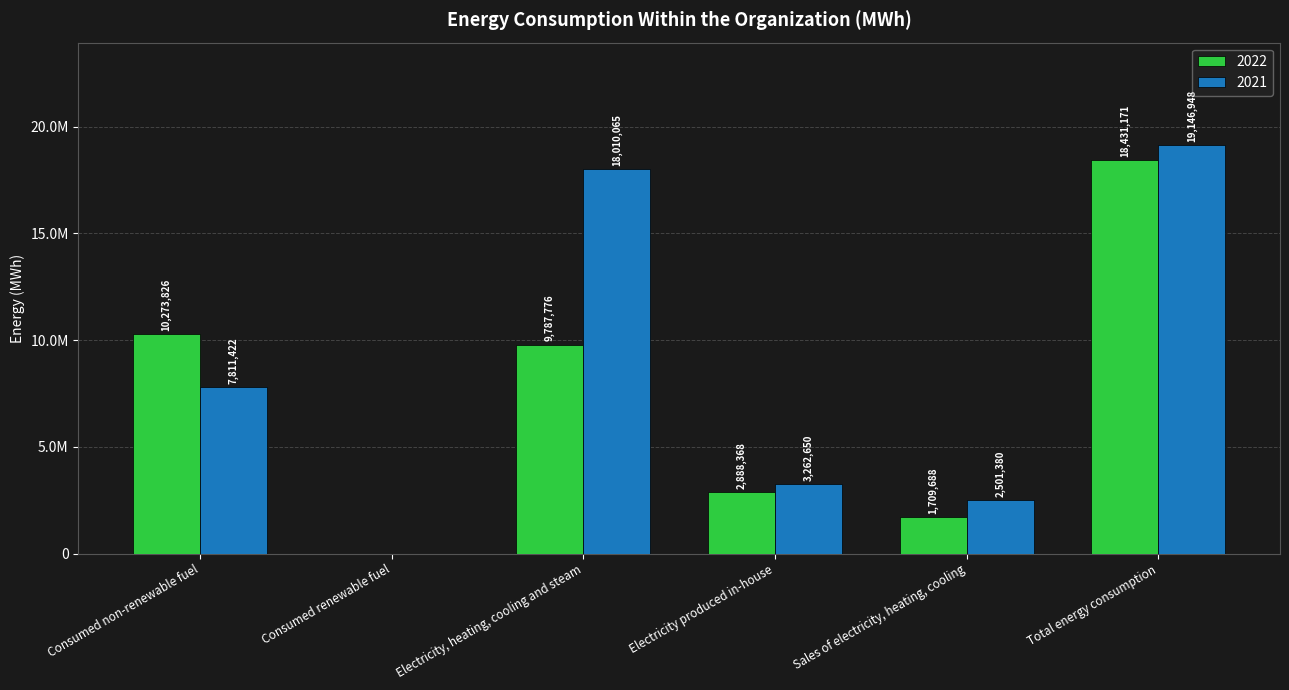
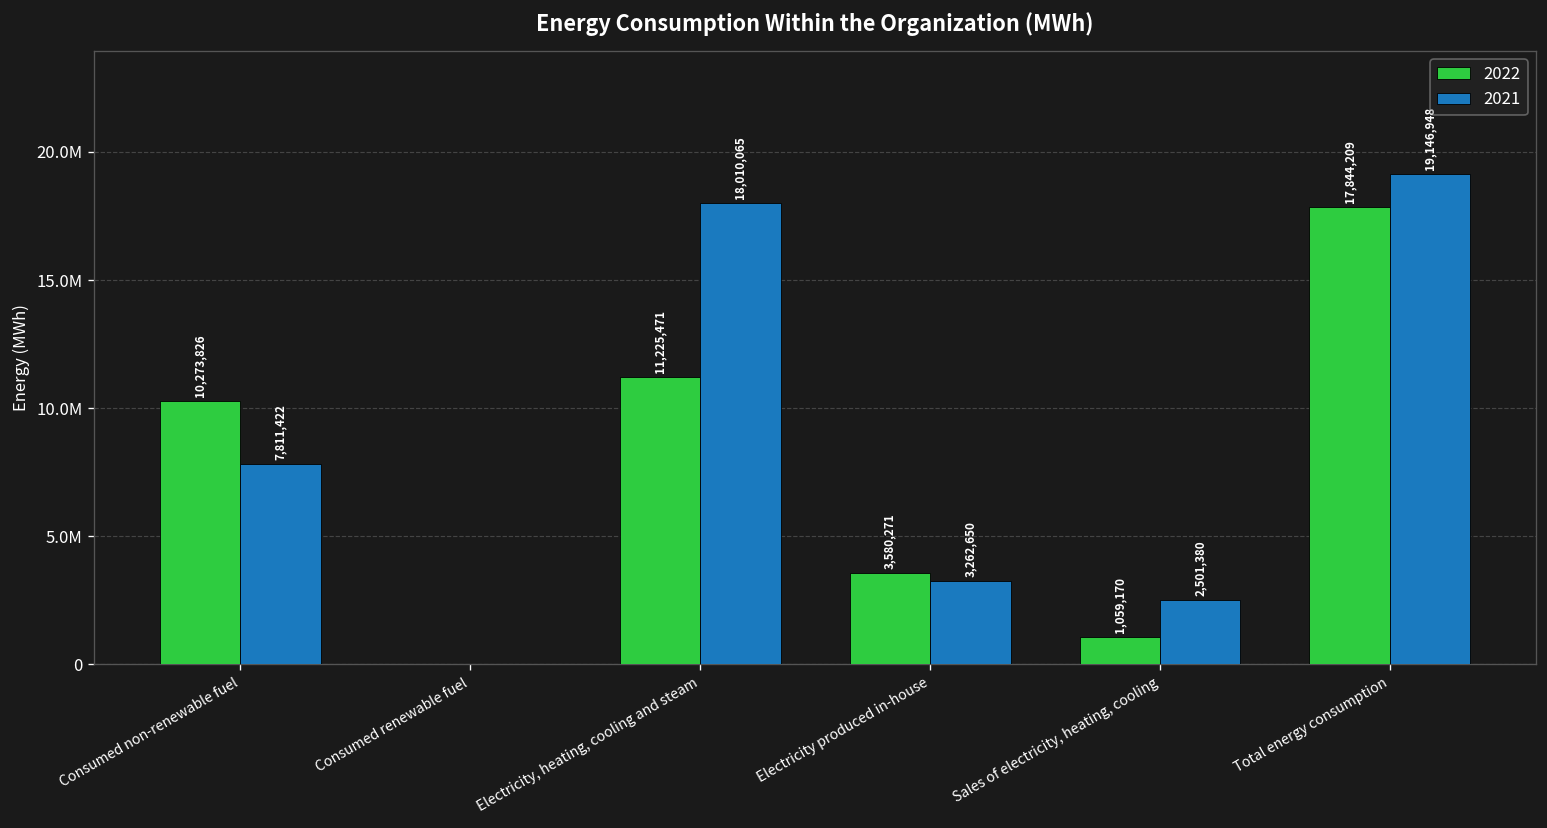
2022, Electricity, heating, cooling and steam: 9,787,776 -> 11,225,471
2022, Electricity produced in-house: 2,888,368 -> 3,580,271
2022, Sales of electricity, heating, cooling: 1,709,688 -> 1,059,170
2022, Total energy consumption: 18,431,171 -> 17,844,209
